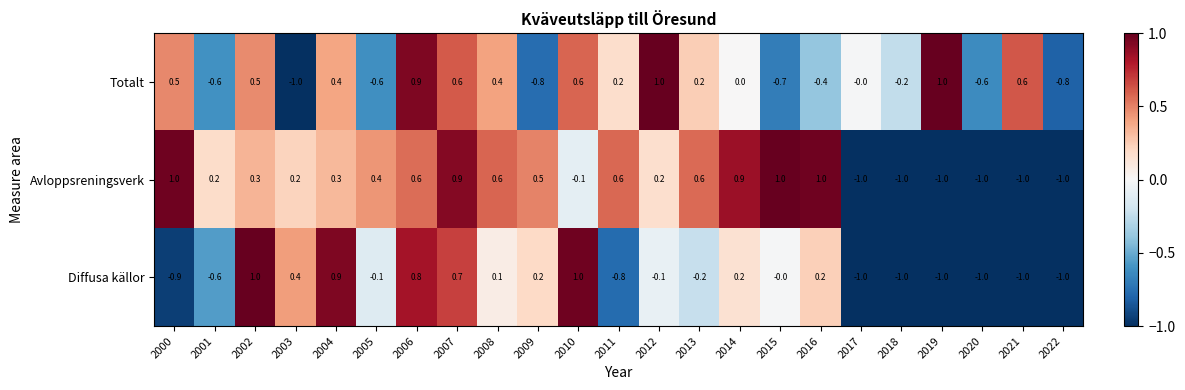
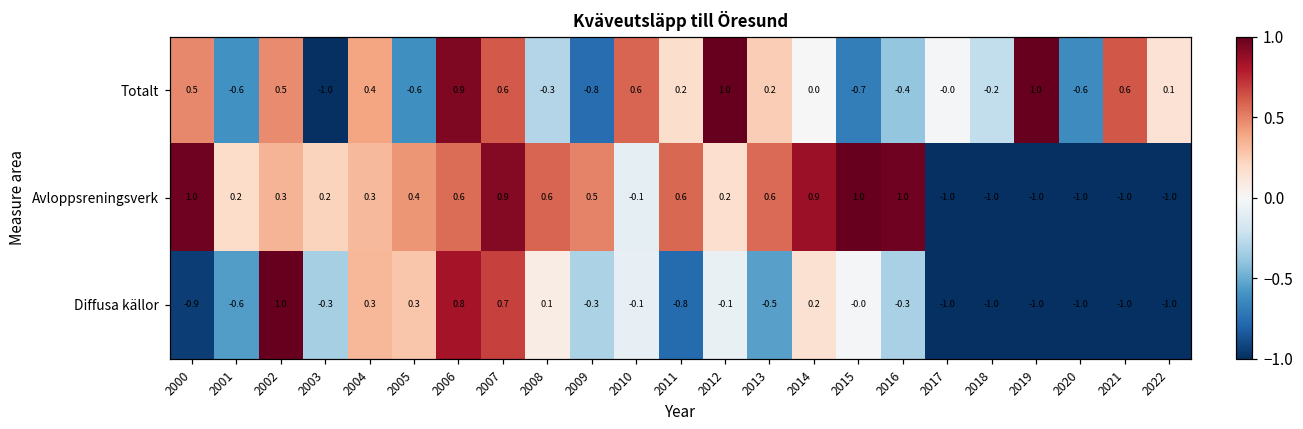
Totalt, 2008: 0.4 -> -0.3
Totalt, 2022: -0.8 -> 0.1
Diffusa källor, 2003: 0.4 -> -0.3
Diffusa källor, 2004: 0.9 -> 0.3
Diffusa källor, 2005: -0.1 -> 0.3
Diffusa källor, 2009: 0.2 -> -0.3
Diffusa källor, 2010: 1.0 -> -0.1
Diffusa källor, 2013: -0.2 -> -0.5
Diffusa källor, 2016: 0.2 -> -0.3
